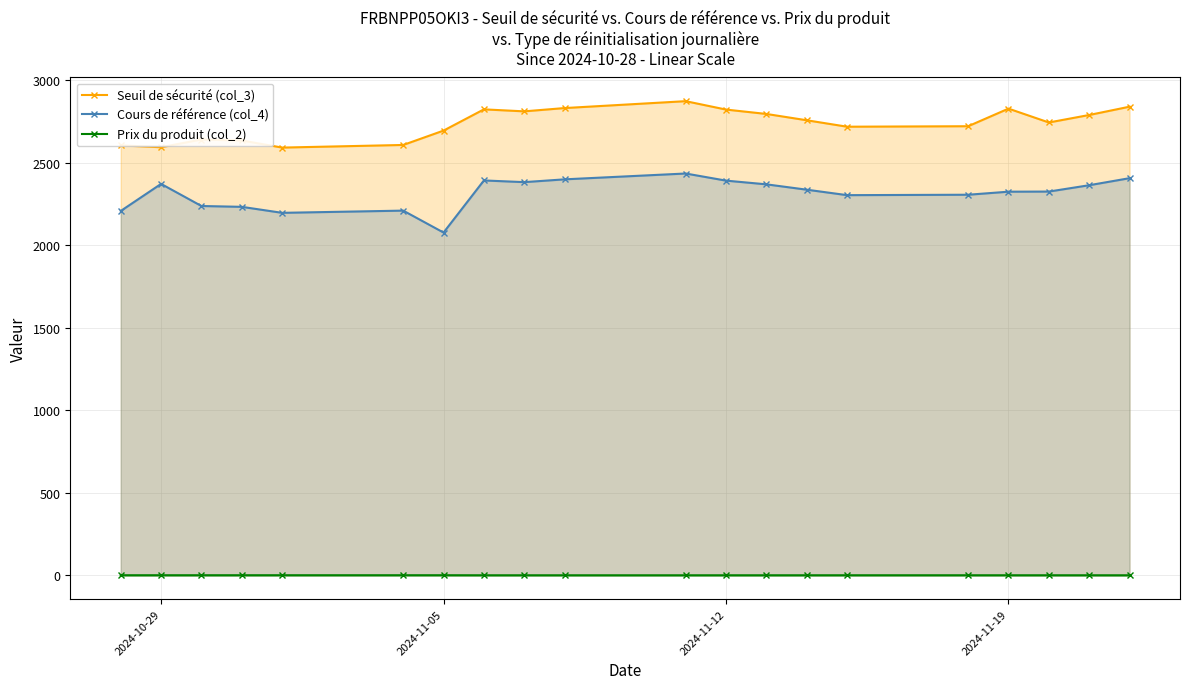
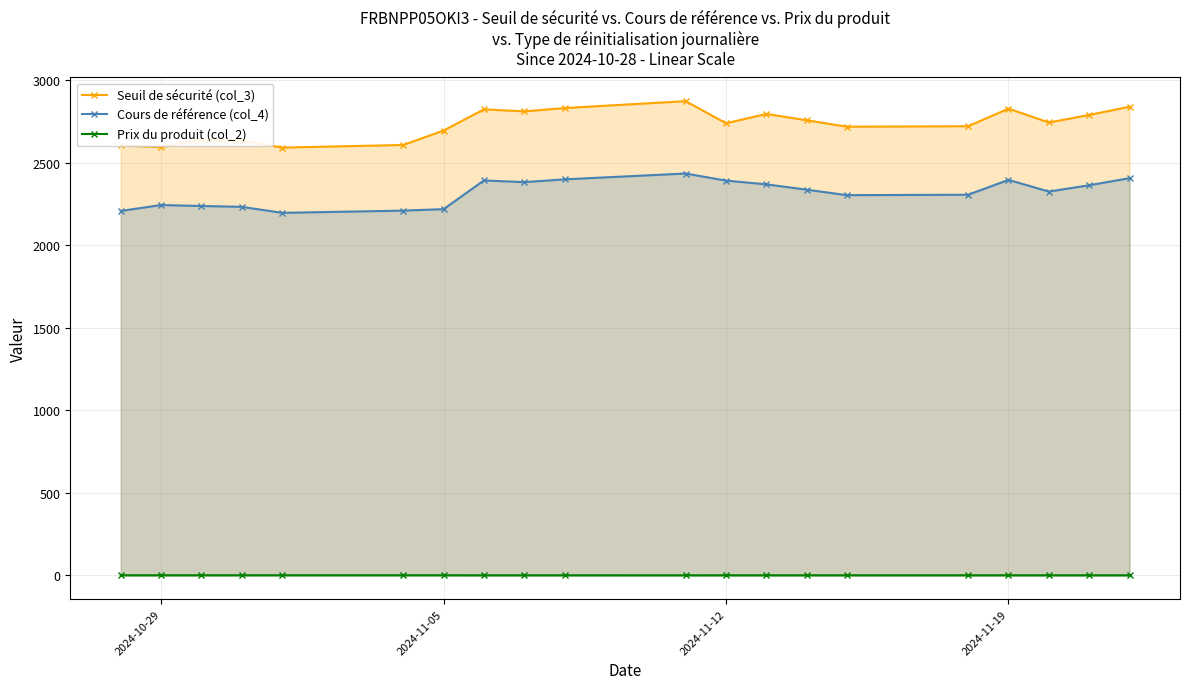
Cours de référence (col_4), 2024-10-29: 2370 -> 2240
Cours de référence (col_4), 2024-11-05: 2080 -> 2220
Seuil de sécurité (col_3), 2024-11-12: 2820 -> 2740
Cours de référence (col_4), 2024-11-19: 2320 -> 2400
